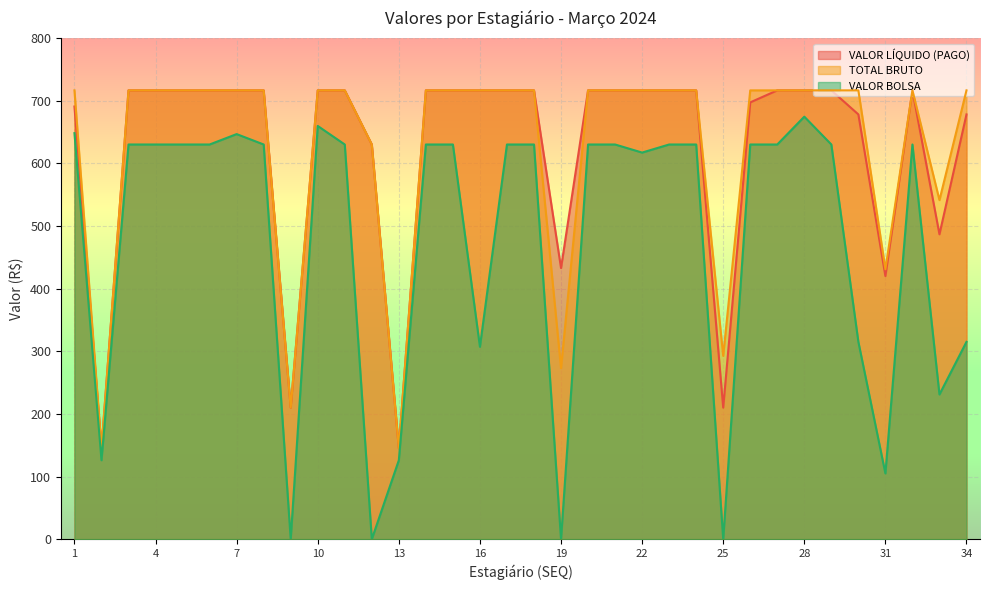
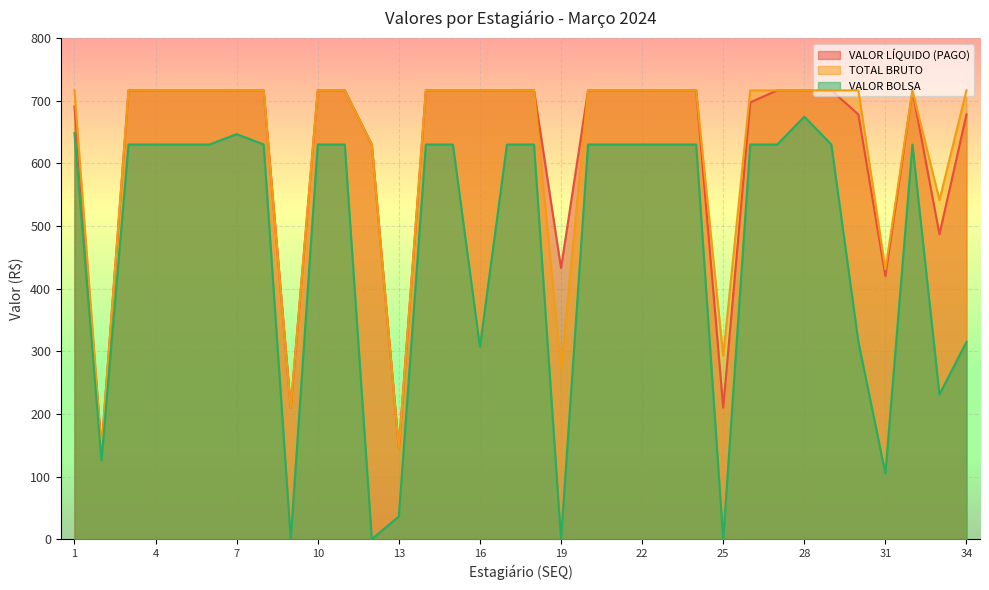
VALOR BOLSA, 10: 660 -> 630
VALOR BOLSA, 13: 130 -> 40
VALOR BOLSA, 22: 620 -> 630
